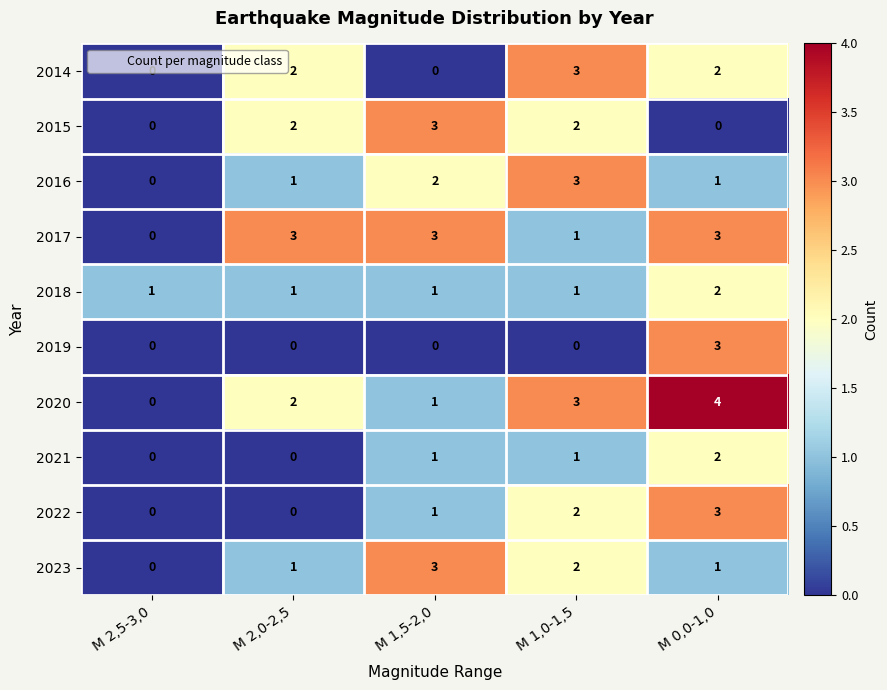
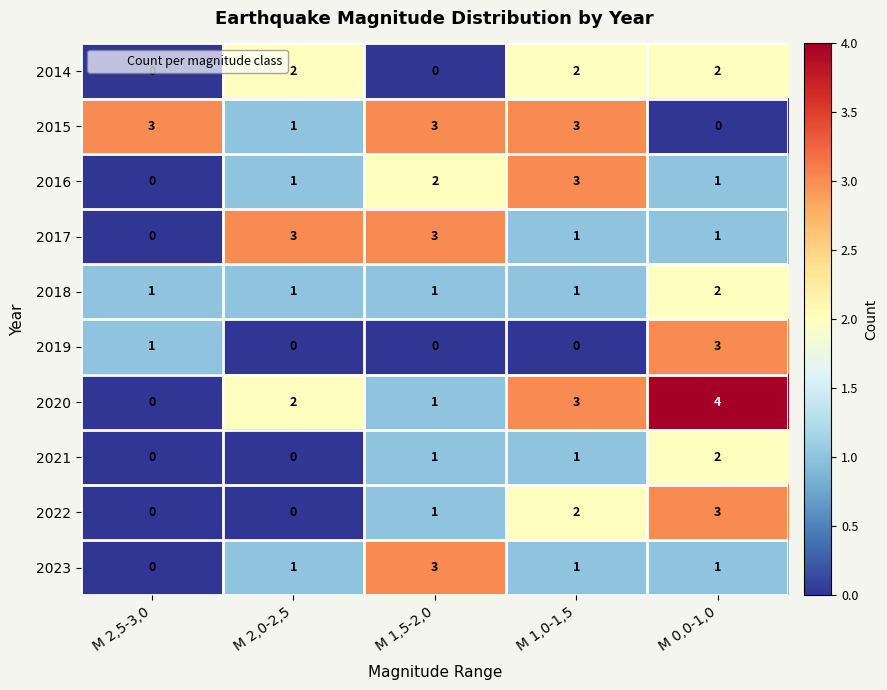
2014, M 1,0-1,5: 3 -> 2
2015, M 2,5-3,0: 0 -> 3
2015, M 2,0-2,5: 2 -> 1
2015, M 1,0-1,5: 2 -> 3
2017, M 0,0-1,0: 3 -> 1
2019, M 2,5-3,0: 0 -> 1
2023, M 1,0-1,5: 2 -> 1
